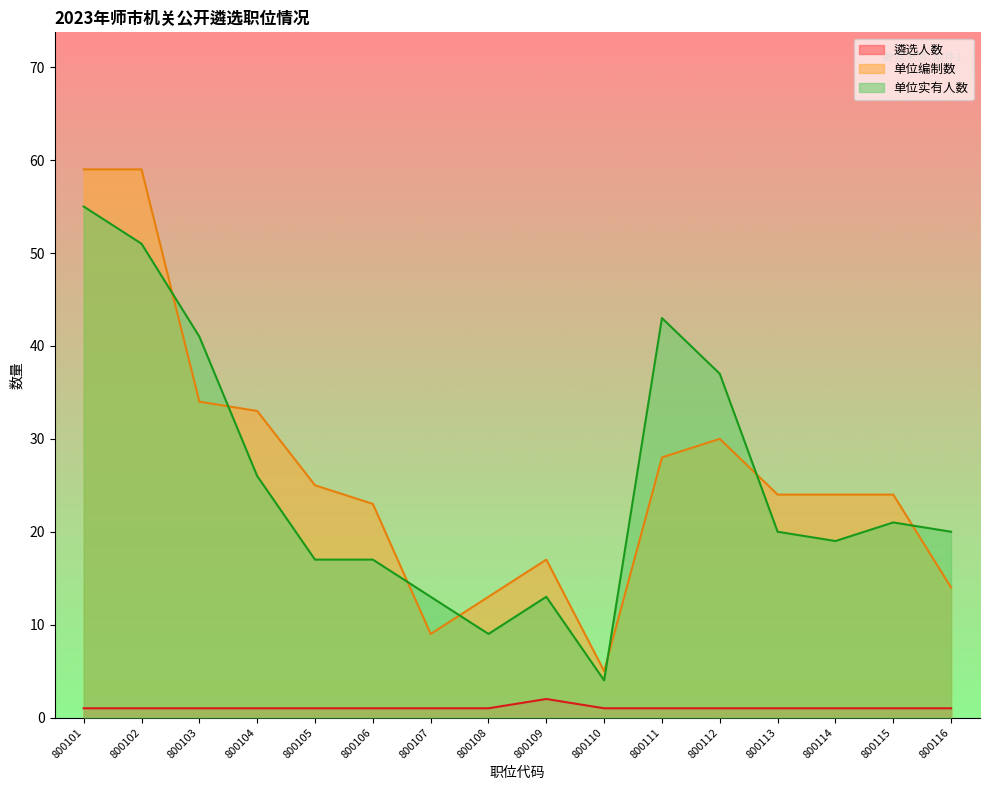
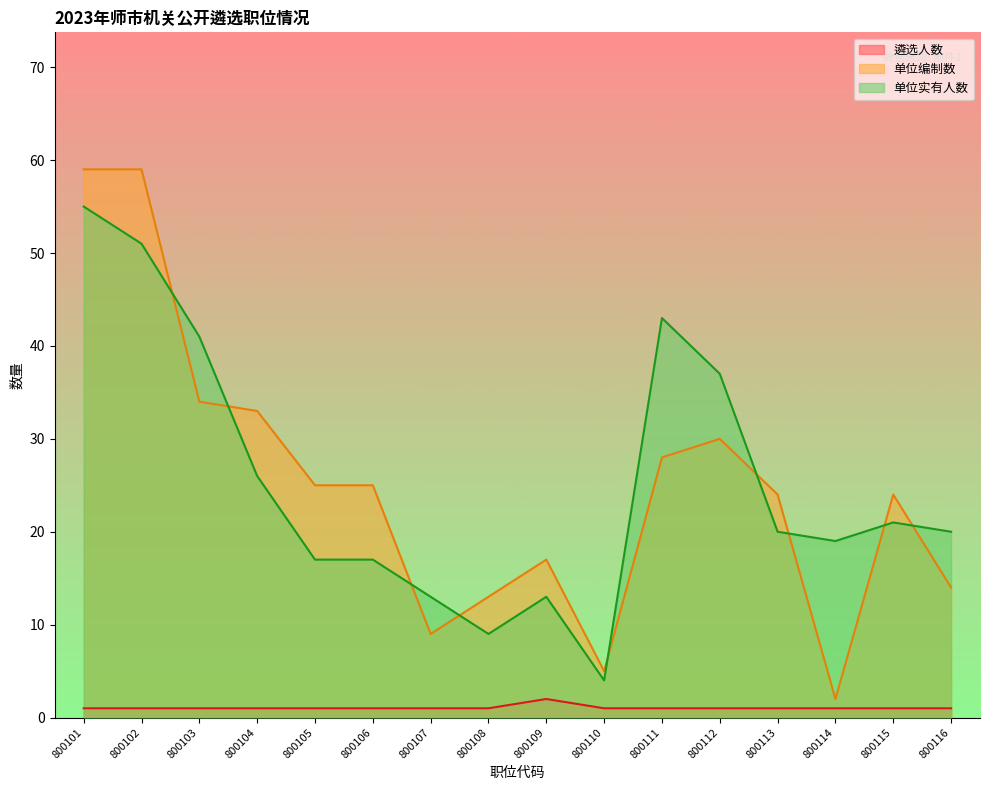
单位编制数, 800106: 23 -> 25
单位编制数, 800114: 24 -> 2
